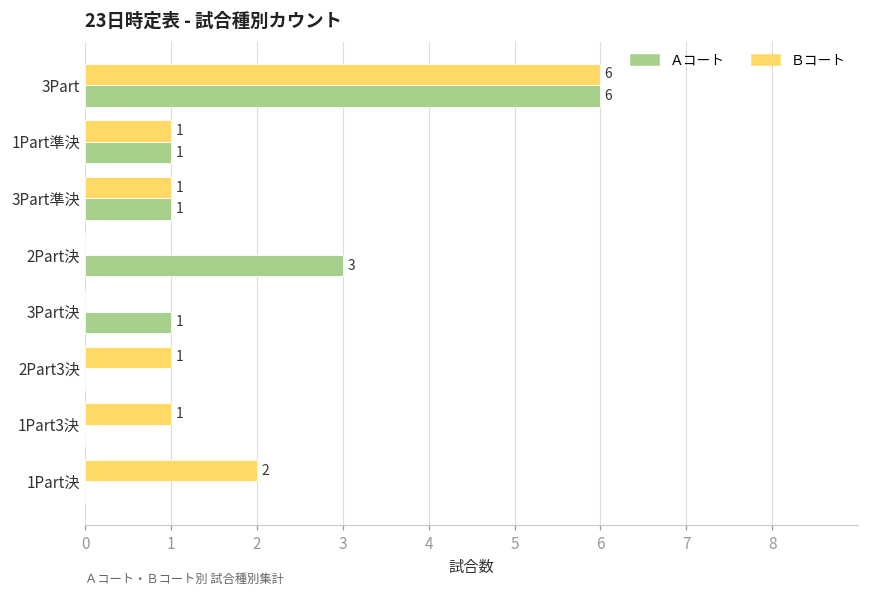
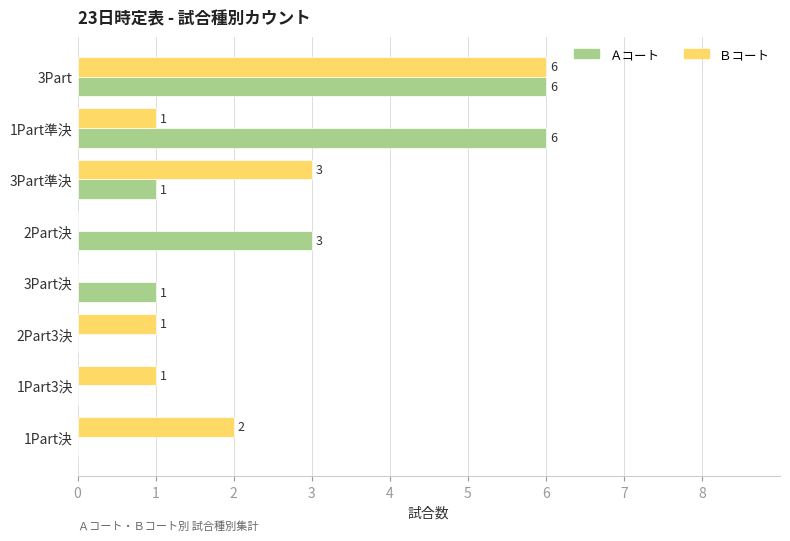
Ａコート, 1Part準決: 1 -> 6
Ｂコート, 3Part準決: 1 -> 3
